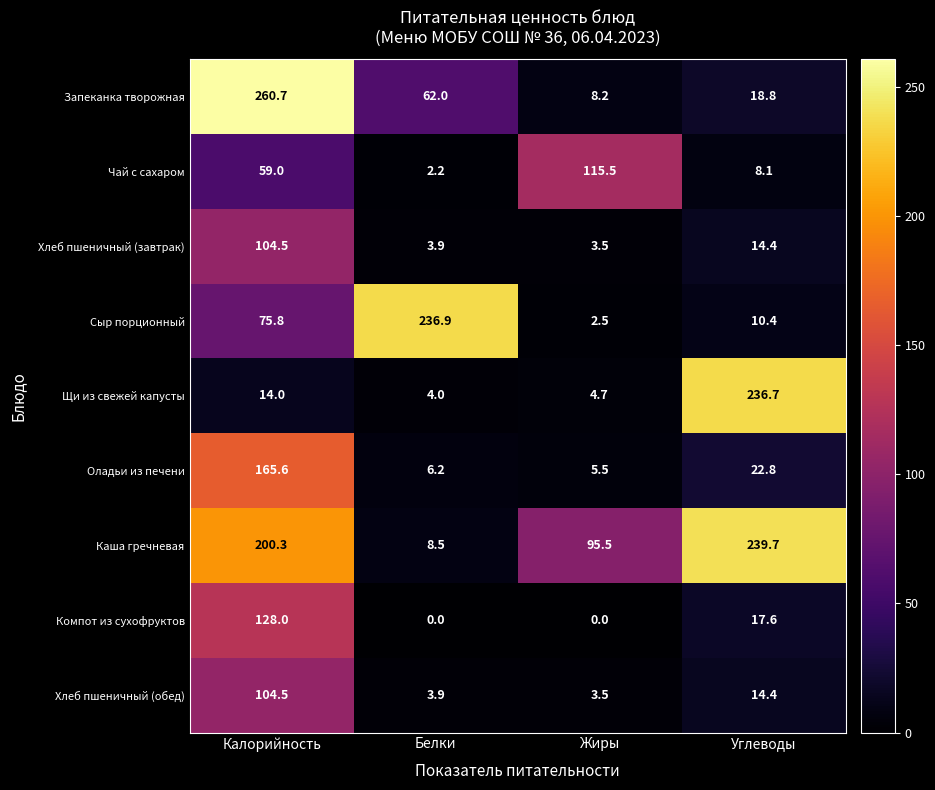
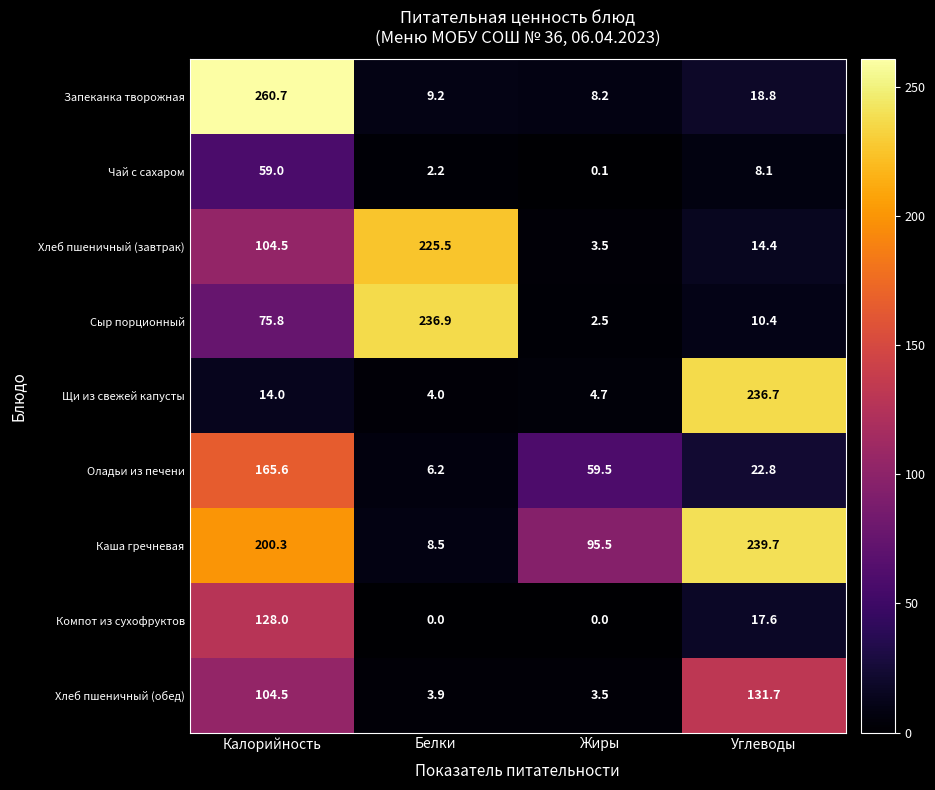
Запеканка творожная, Белки: 62.0 -> 9.2
Чай с сахаром, Жиры: 115.5 -> 0.1
Хлеб пшеничный (завтрак), Белки: 3.9 -> 225.5
Оладьи из печени, Жиры: 5.5 -> 59.5
Хлеб пшеничный (обед), Углеводы: 14.4 -> 131.7
